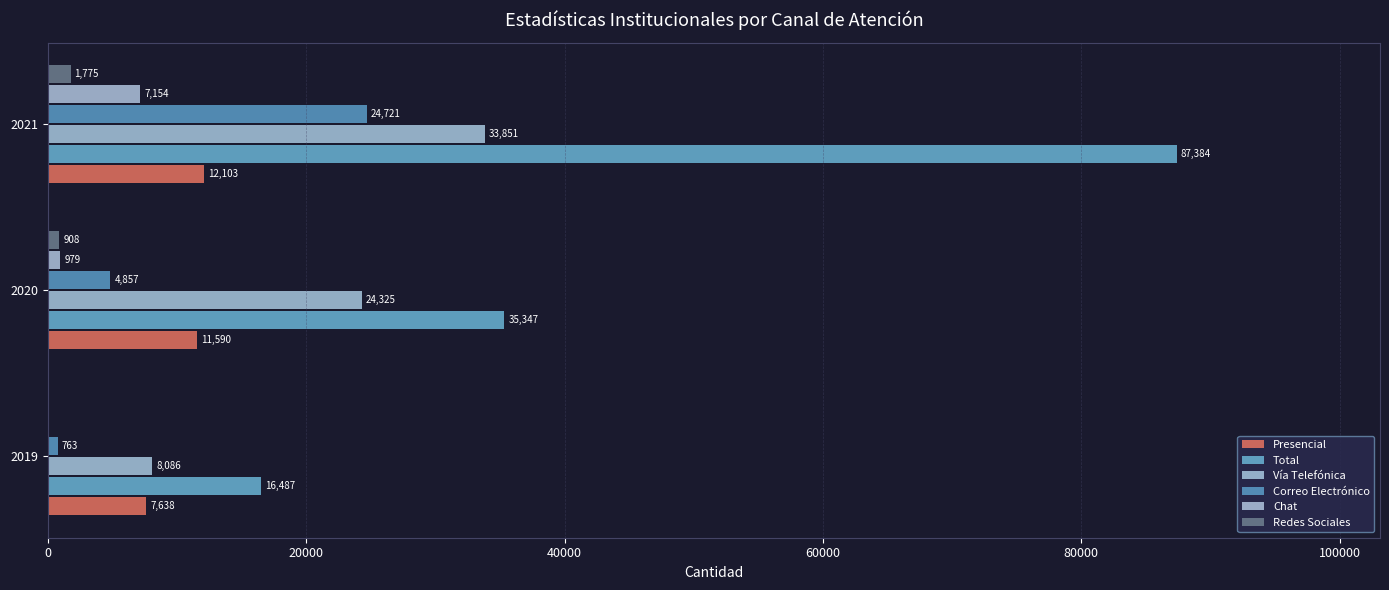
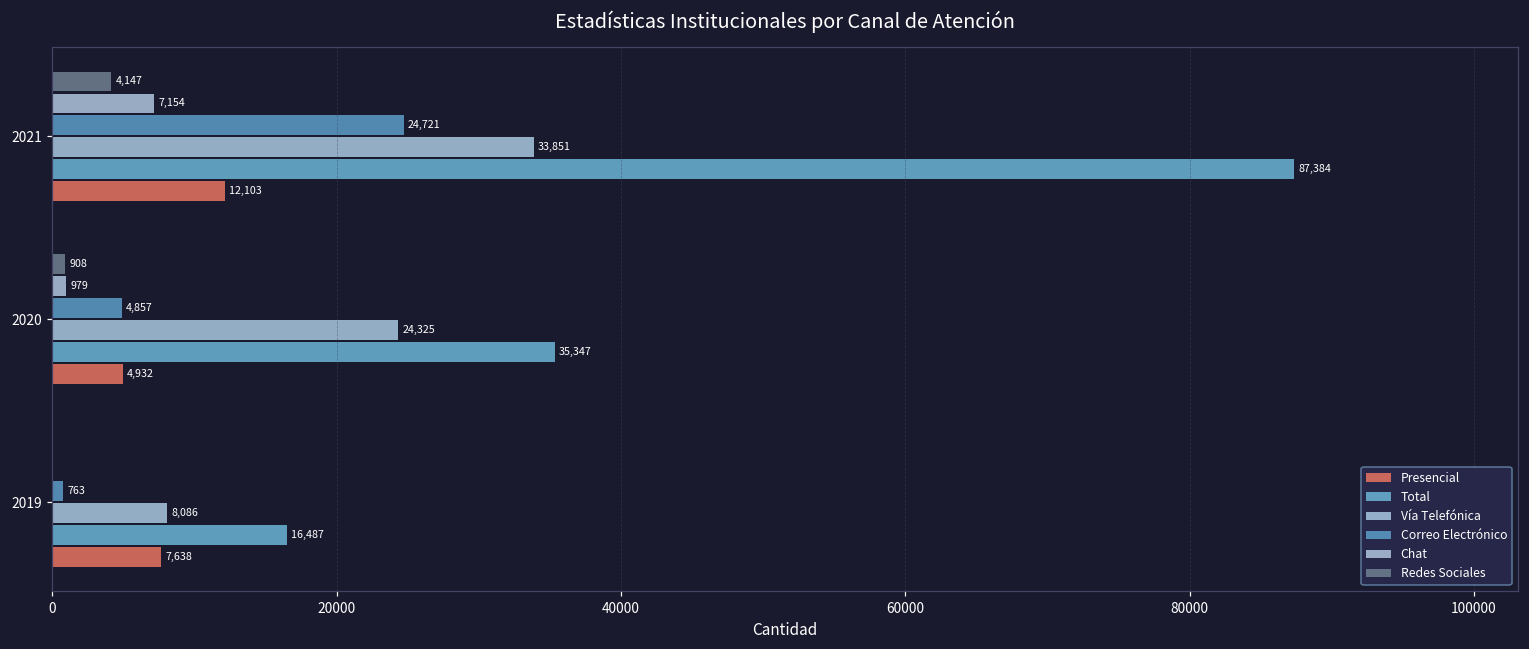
Redes Sociales, 2021: 1,775 -> 4,147
Presencial, 2020: 11,590 -> 4,932
